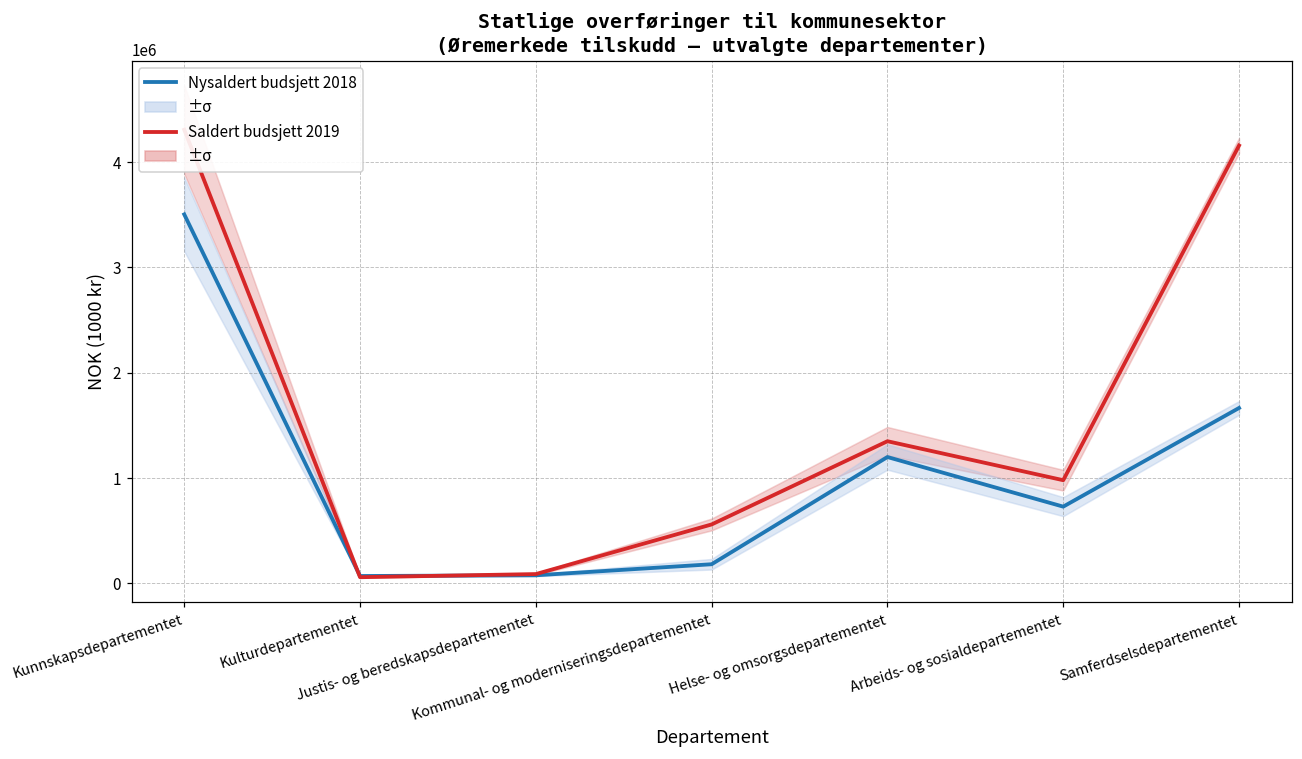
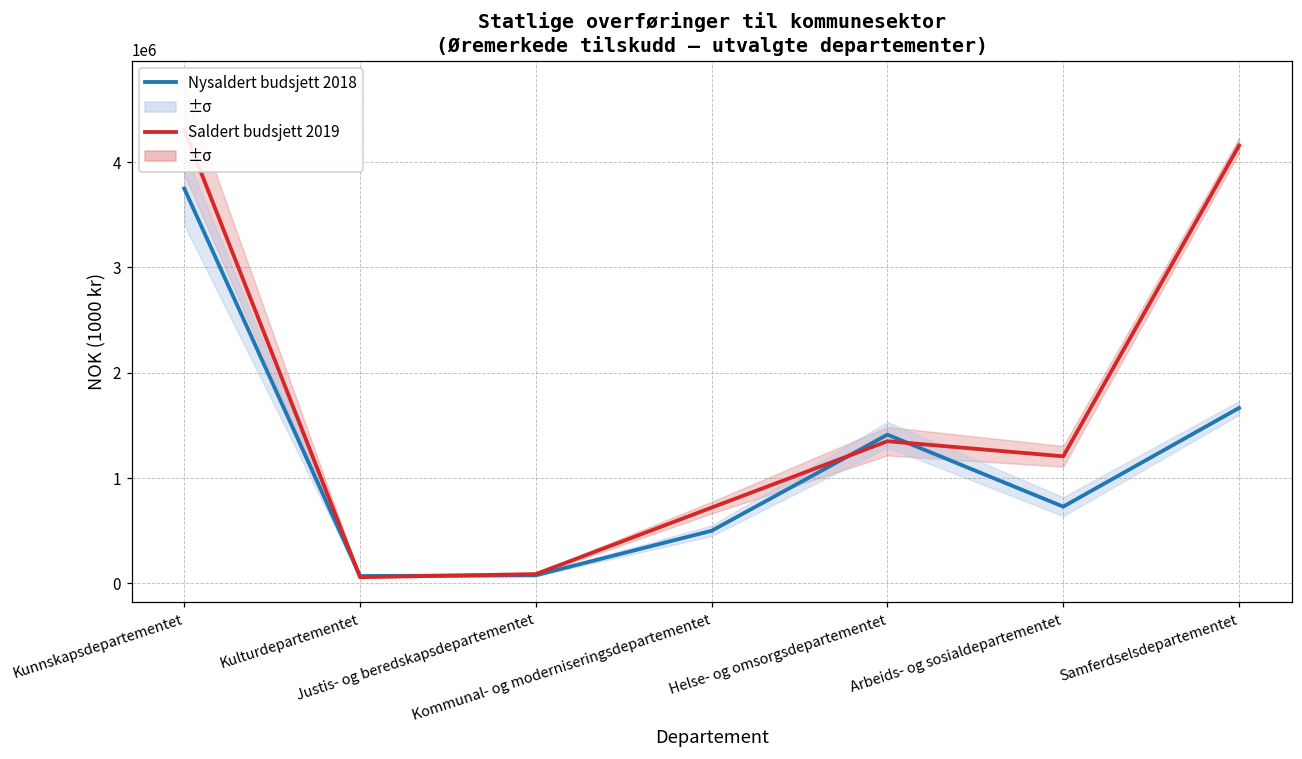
Nysaldert budsjett 2018, Kunnskapsdepartementet: 3500000 -> 3700000
Nysaldert budsjett 2018, Kommunal- og moderniseringsdepartementet: 200000 -> 500000
Saldert budsjett 2019, Kommunal- og moderniseringsdepartementet: 600000 -> 700000
Nysaldert budsjett 2018, Helse- og omsorgsdepartementet: 1200000 -> 1400000
Saldert budsjett 2019, Arbeids- og sosialdepartementet: 1000000 -> 1200000
